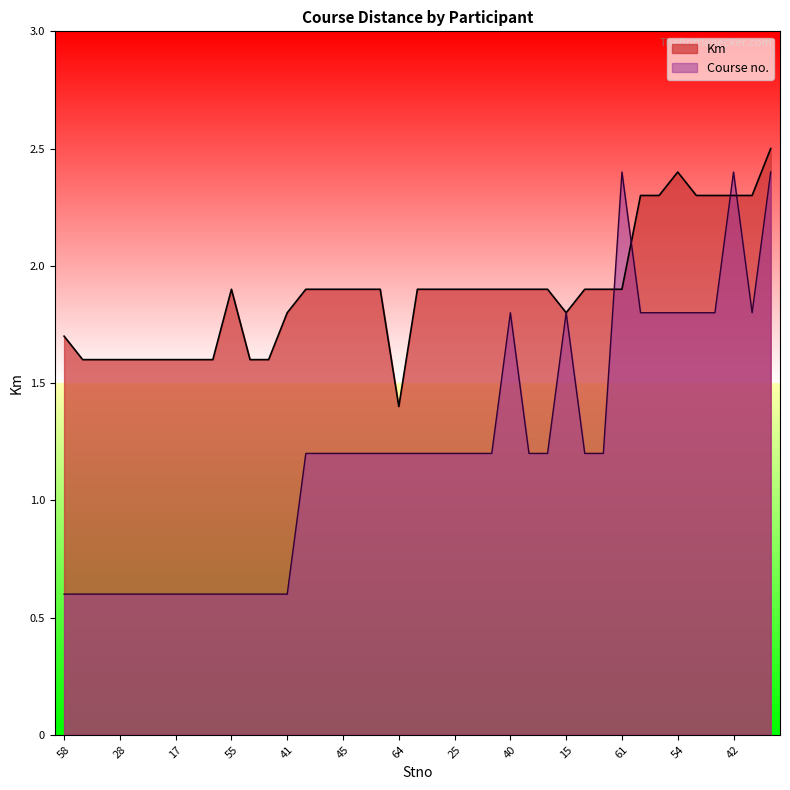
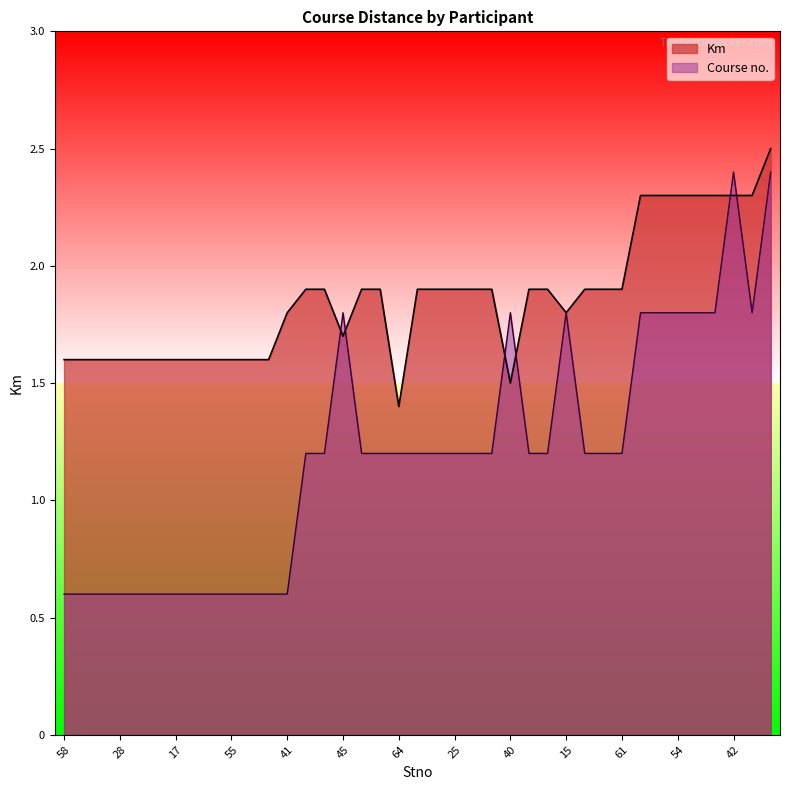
Km, 58: 1.7 -> 1.6
Km, 55: 1.9 -> 1.6
Km, 45: 1.9 -> 1.7
Course no., 45: 1.20 -> 1.80
Km, 40: 1.9 -> 1.5
Course no., 61: 2.40 -> 1.20
Km, 54: 2.4 -> 2.3
